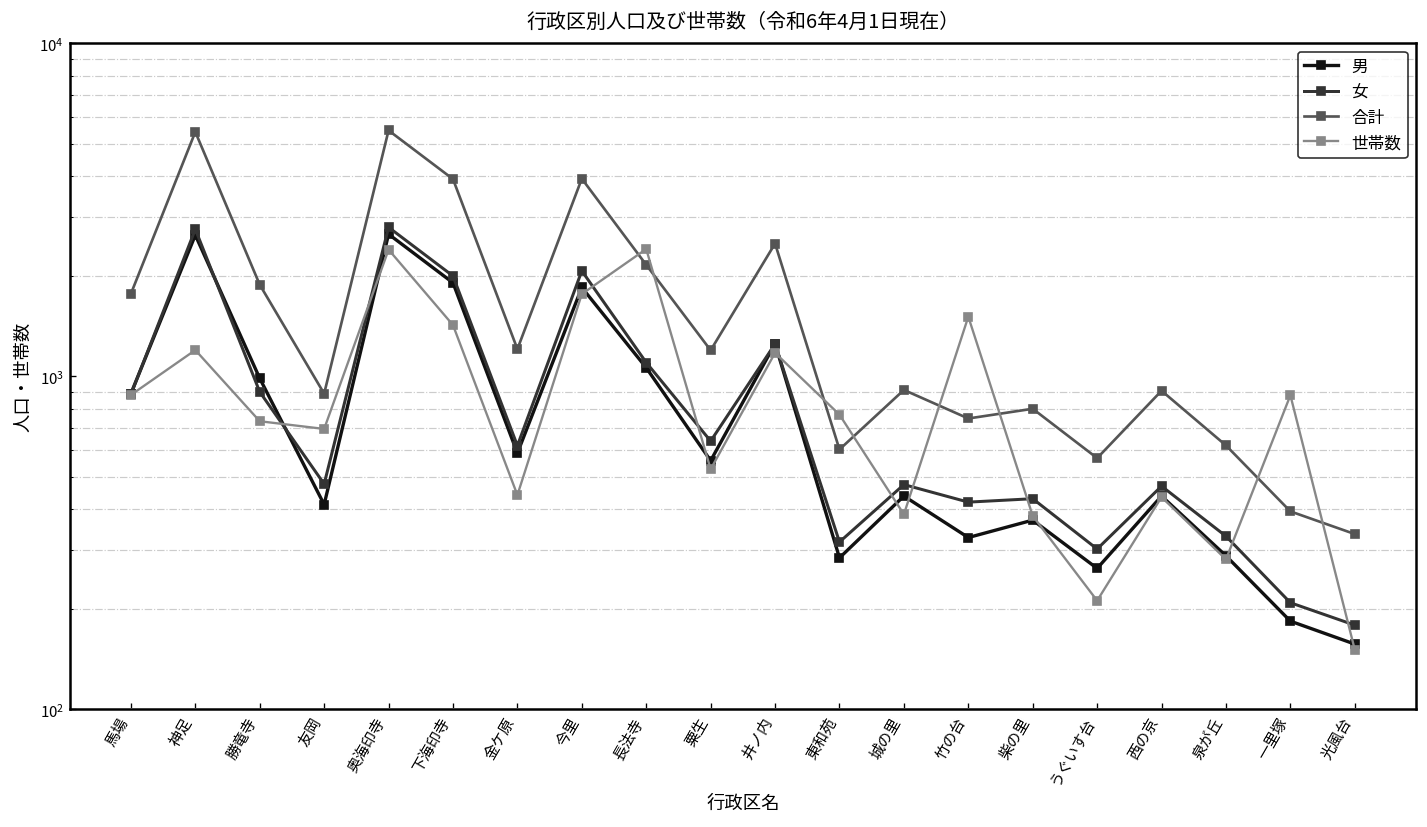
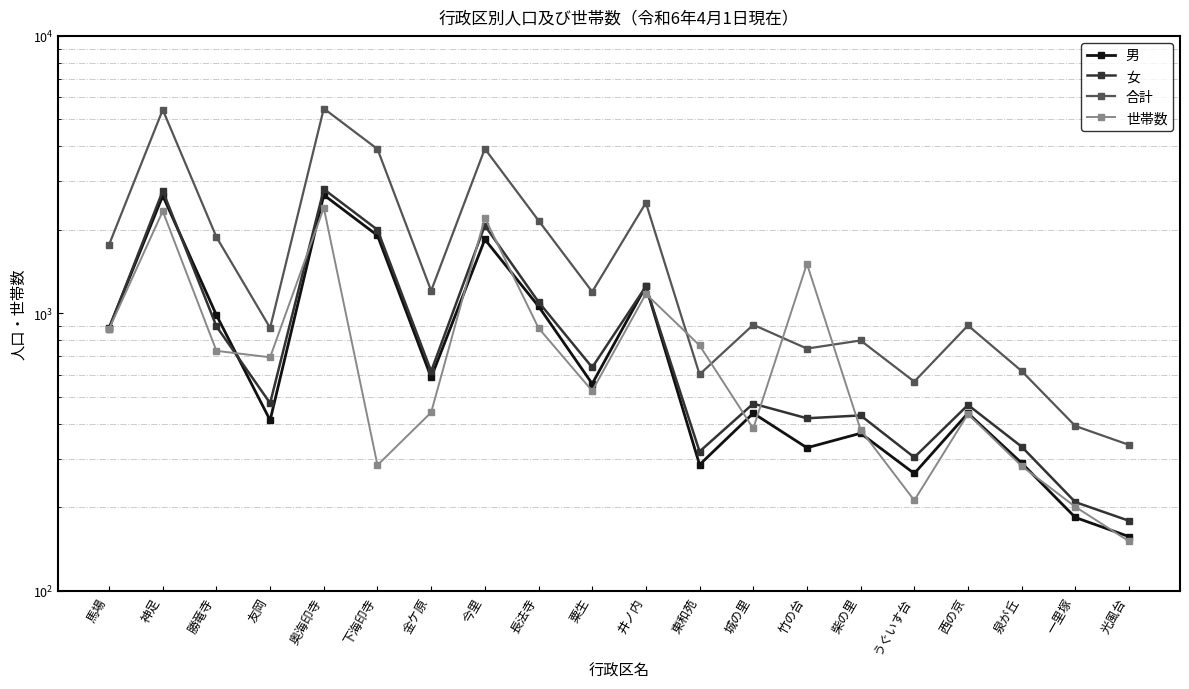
世帯数, 神足: 1200 -> 2300
世帯数, 下海印寺: 1400 -> 280
世帯数, 今里: 1800 -> 2200
世帯数, 長法寺: 2400 -> 890
世帯数, 一里塚: 880 -> 200
